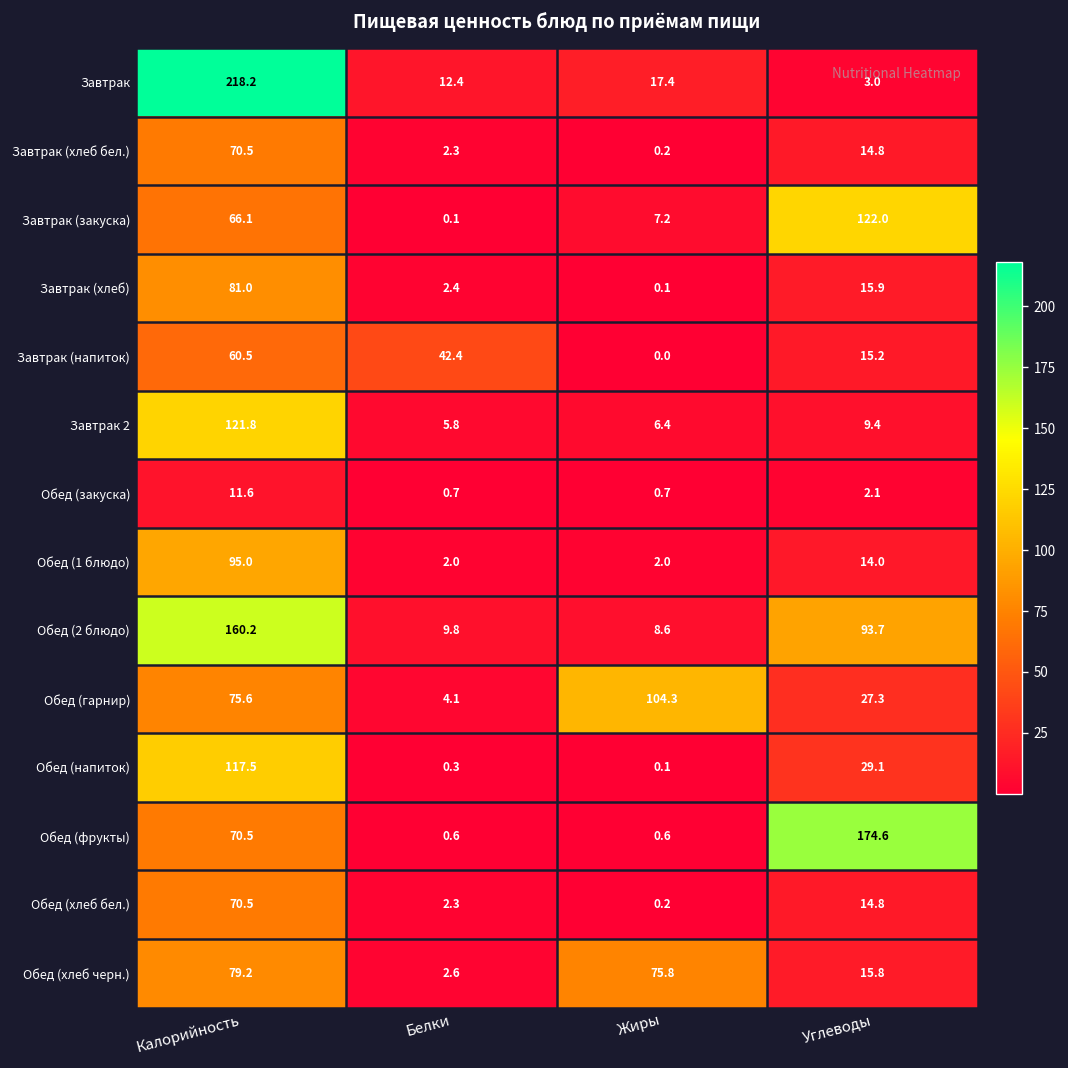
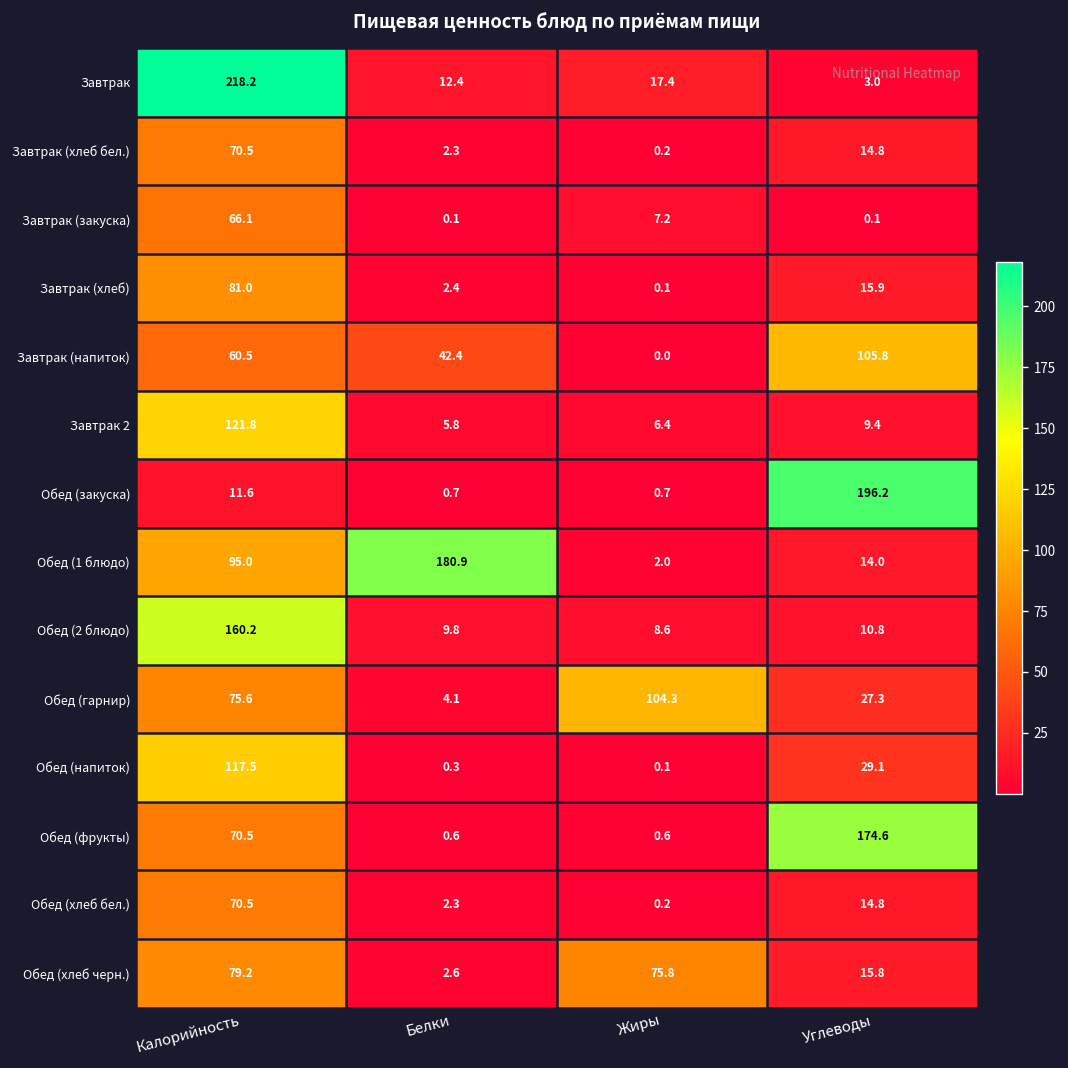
Завтрак (закуска), Углеводы: 122.0 -> 0.1
Завтрак (напиток), Углеводы: 15.2 -> 105.8
Обед (закуска), Углеводы: 2.1 -> 196.2
Обед (1 блюдо), Белки: 2.0 -> 180.9
Обед (2 блюдо), Углеводы: 93.7 -> 10.8
